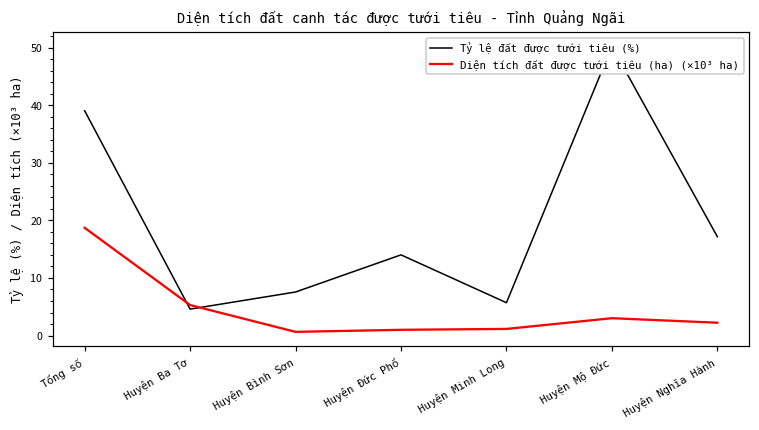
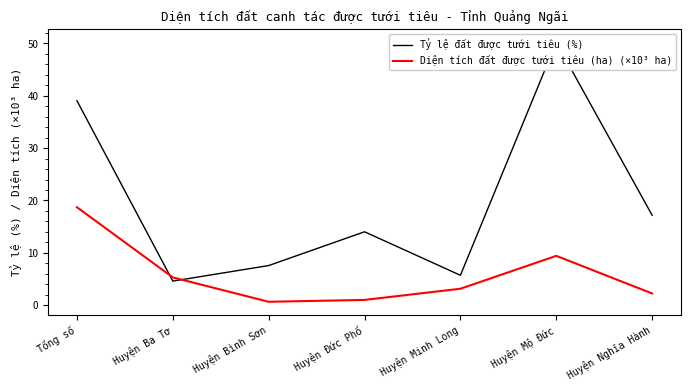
Diện tích đất được tưới tiêu (ha) (×10³ ha), Huyện Minh Long: 1 -> 3
Diện tích đất được tưới tiêu (ha) (×10³ ha), Huyện Mộ Đức: 3 -> 9
